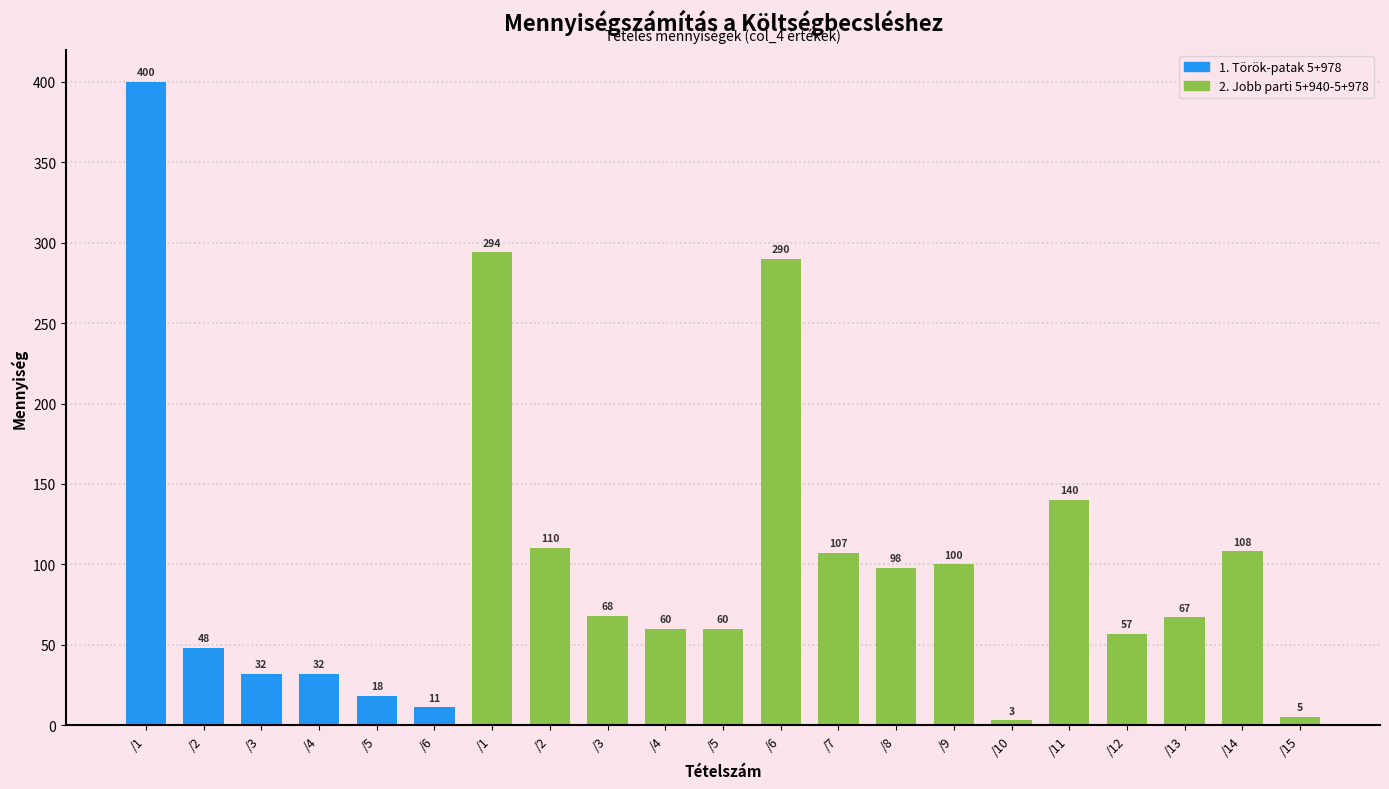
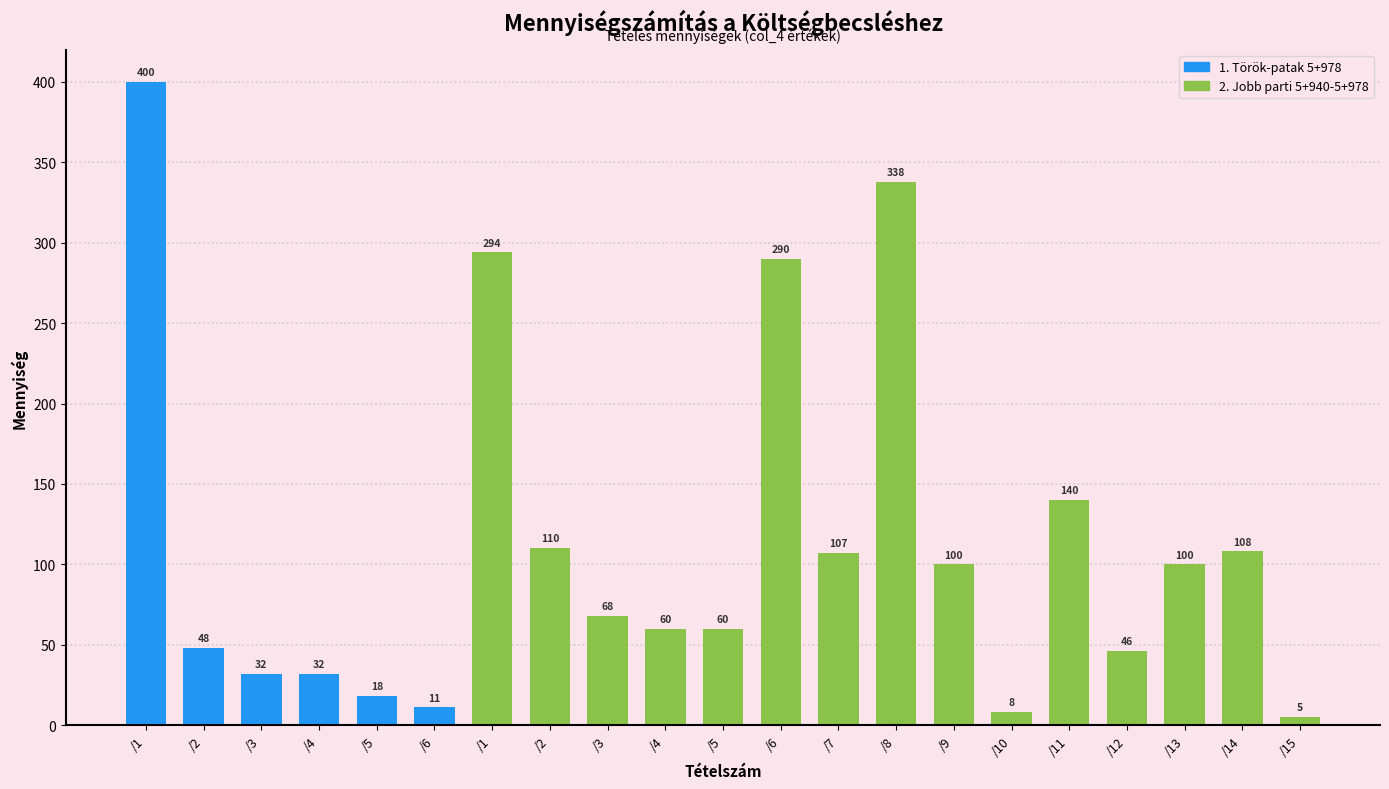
2. Jobb parti 5+940-5+978, /8: 98 -> 338
2. Jobb parti 5+940-5+978, /10: 3 -> 8
2. Jobb parti 5+940-5+978, /12: 57 -> 46
2. Jobb parti 5+940-5+978, /13: 67 -> 100
